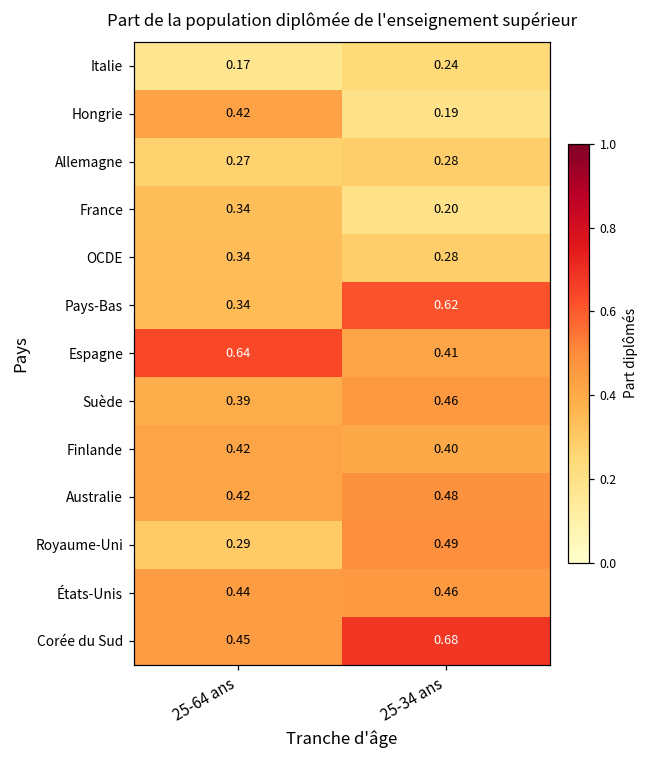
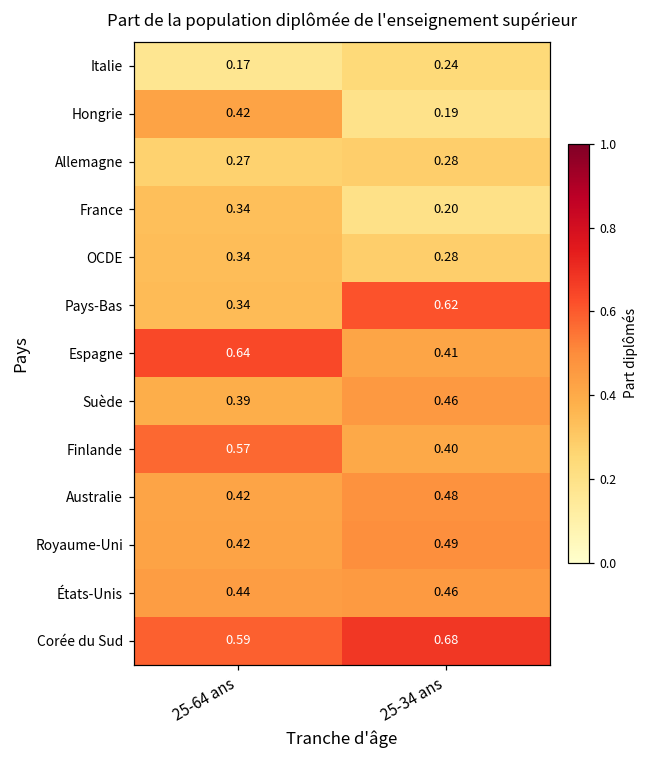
Finlande, 25-64 ans: 0.42 -> 0.57
Royaume-Uni, 25-64 ans: 0.29 -> 0.42
Corée du Sud, 25-64 ans: 0.45 -> 0.59
